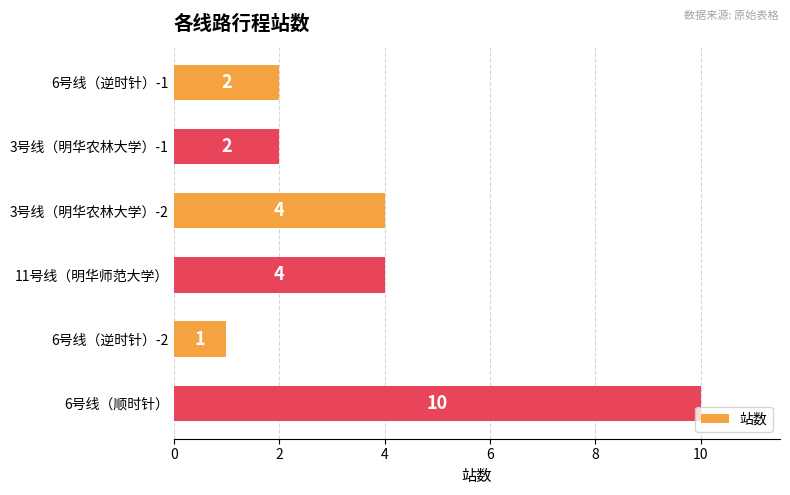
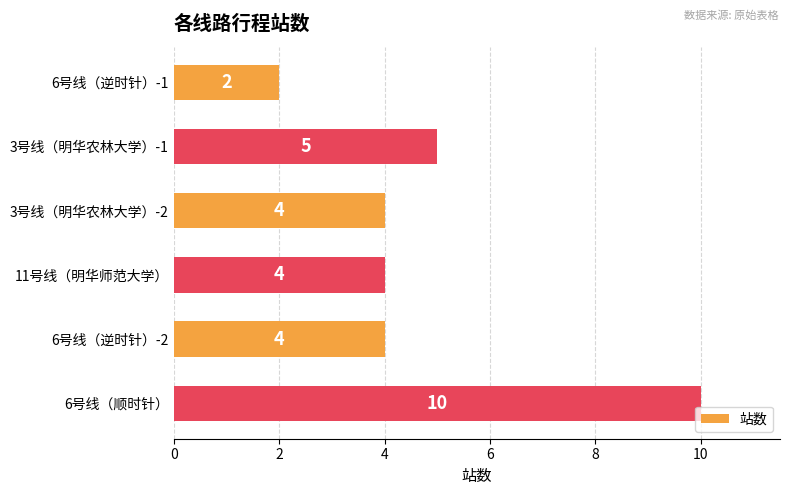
3号线（明华农林大学）-1: 2 -> 5
6号线（逆时针）-2: 1 -> 4
